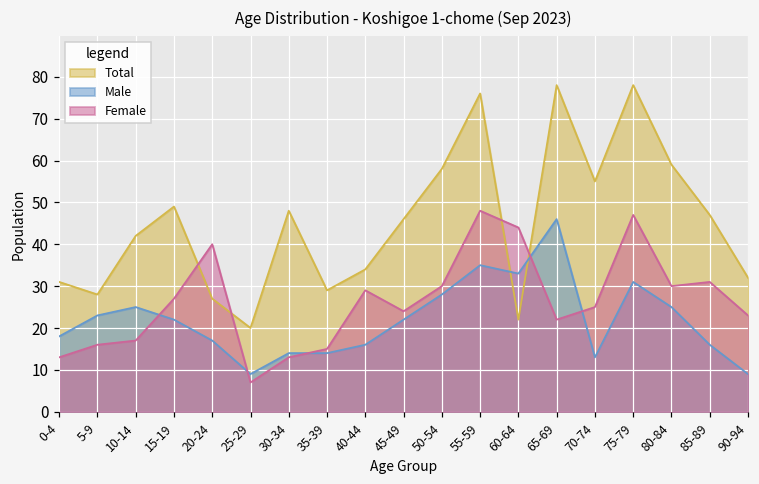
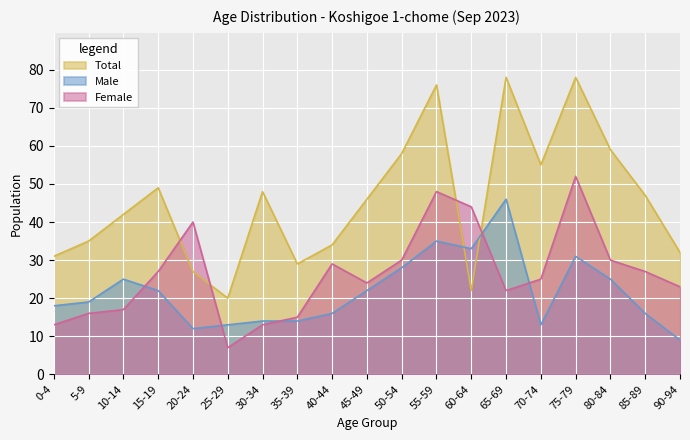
Total, 5-9: 28 -> 35
Male, 5-9: 23 -> 19
Male, 20-24: 17 -> 12
Male, 25-29: 9 -> 13
Female, 75-79: 47 -> 52
Female, 85-89: 31 -> 27
